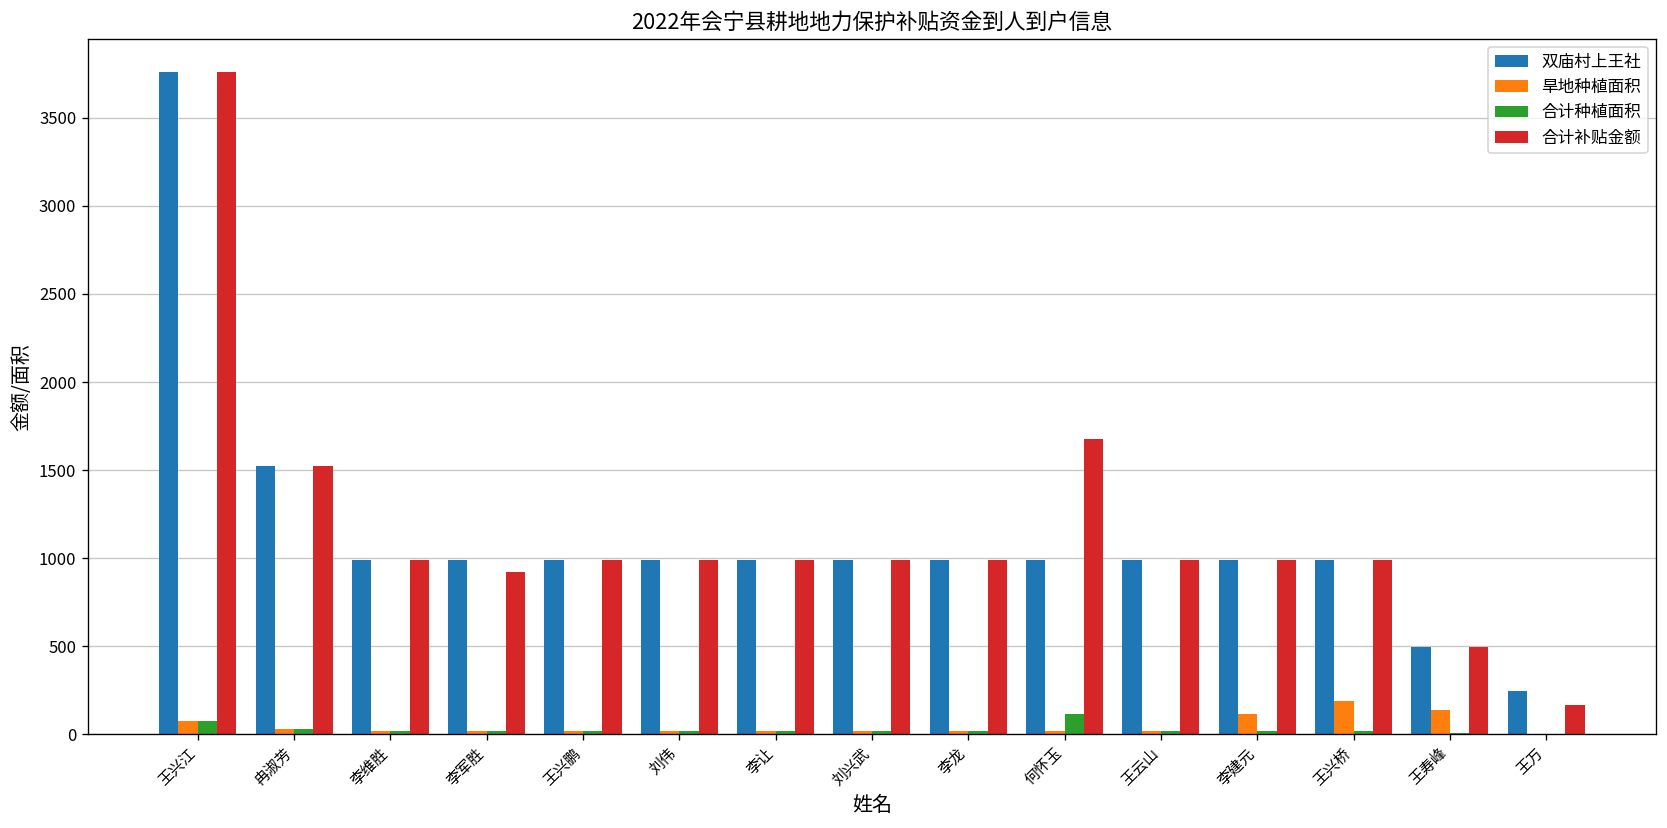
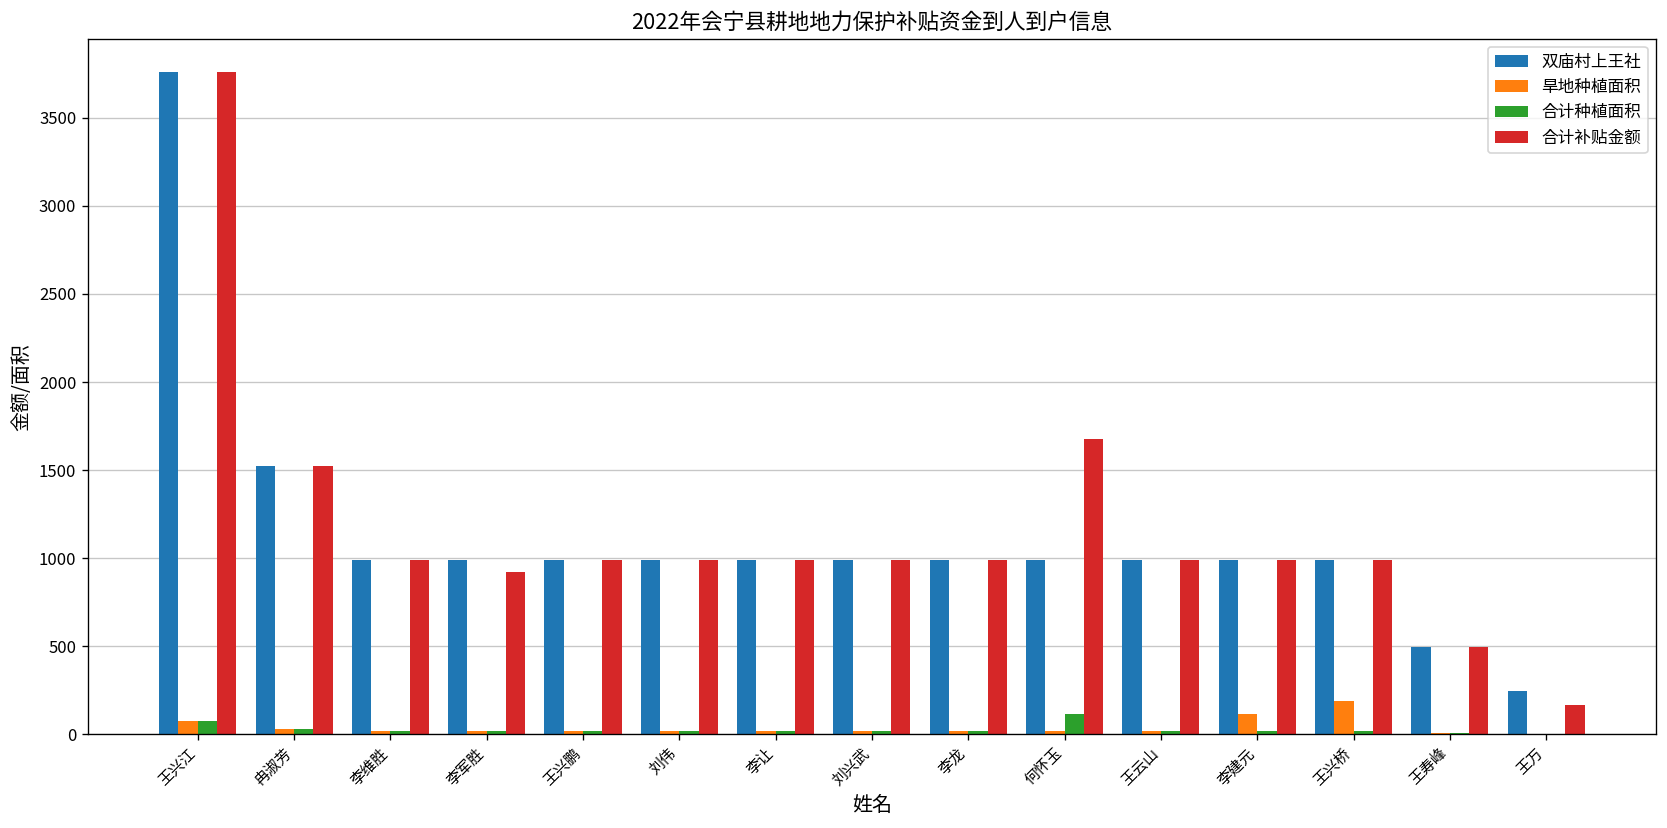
旱地种植面积, 王寿峰: 140 -> 10
